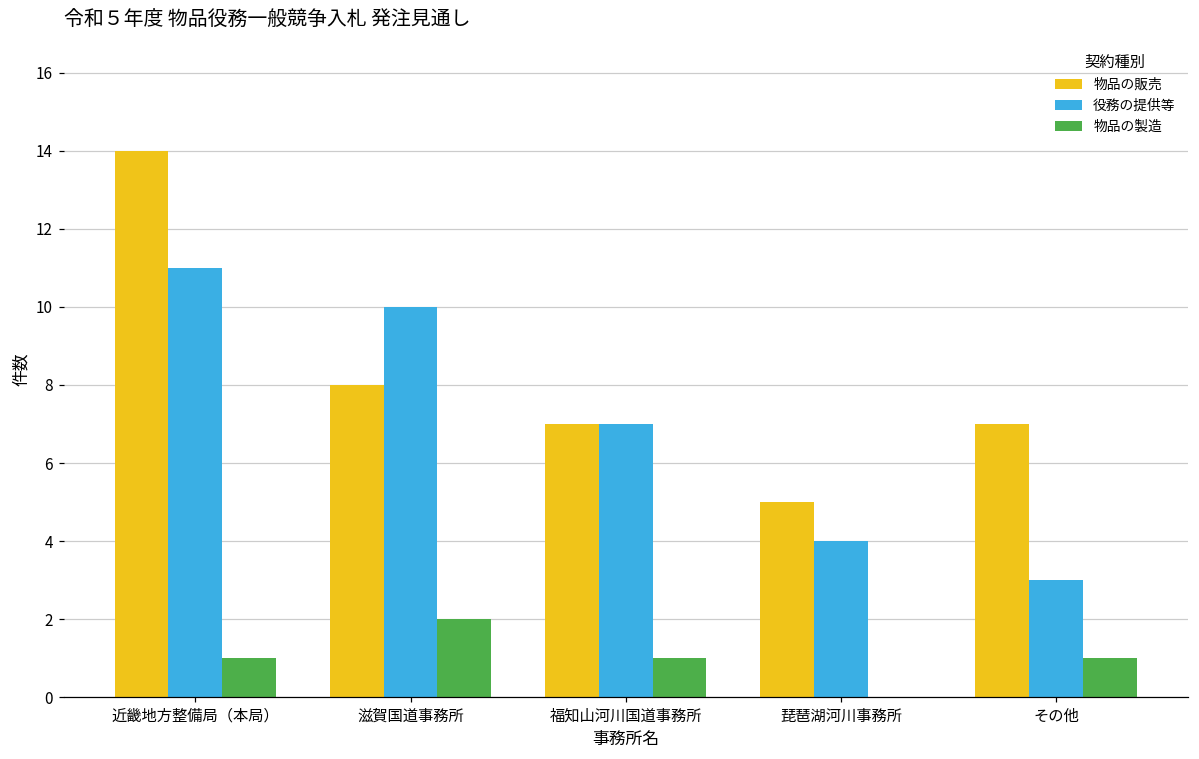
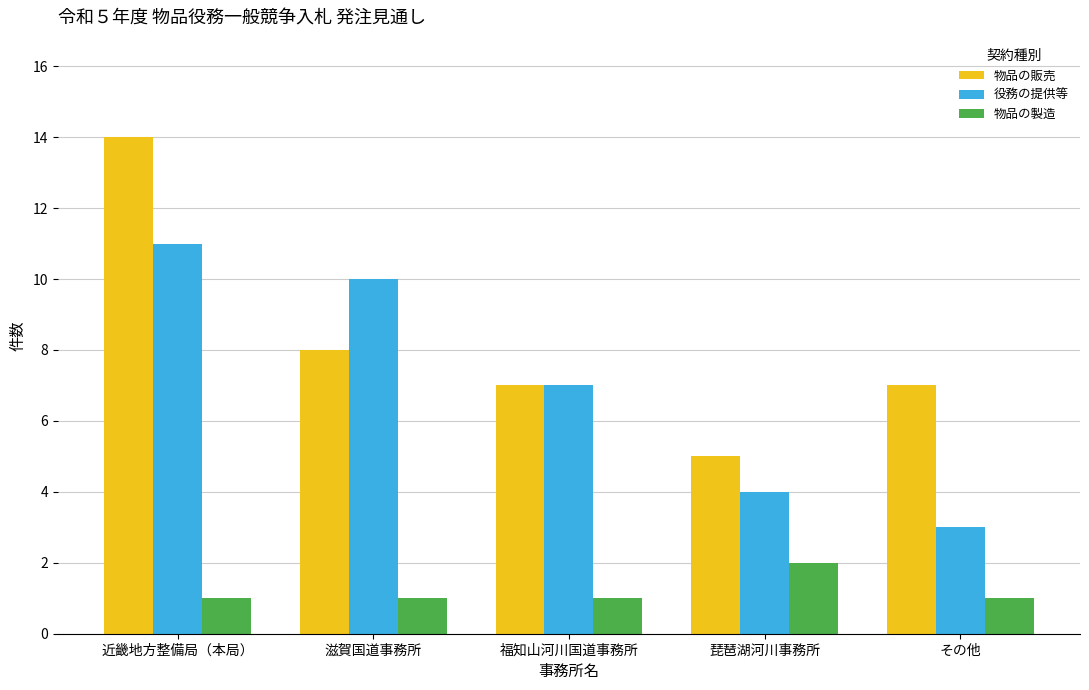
物品の製造, 滋賀国道事務所: 2 -> 1
物品の製造, 琵琶湖河川事務所: 0 -> 2
